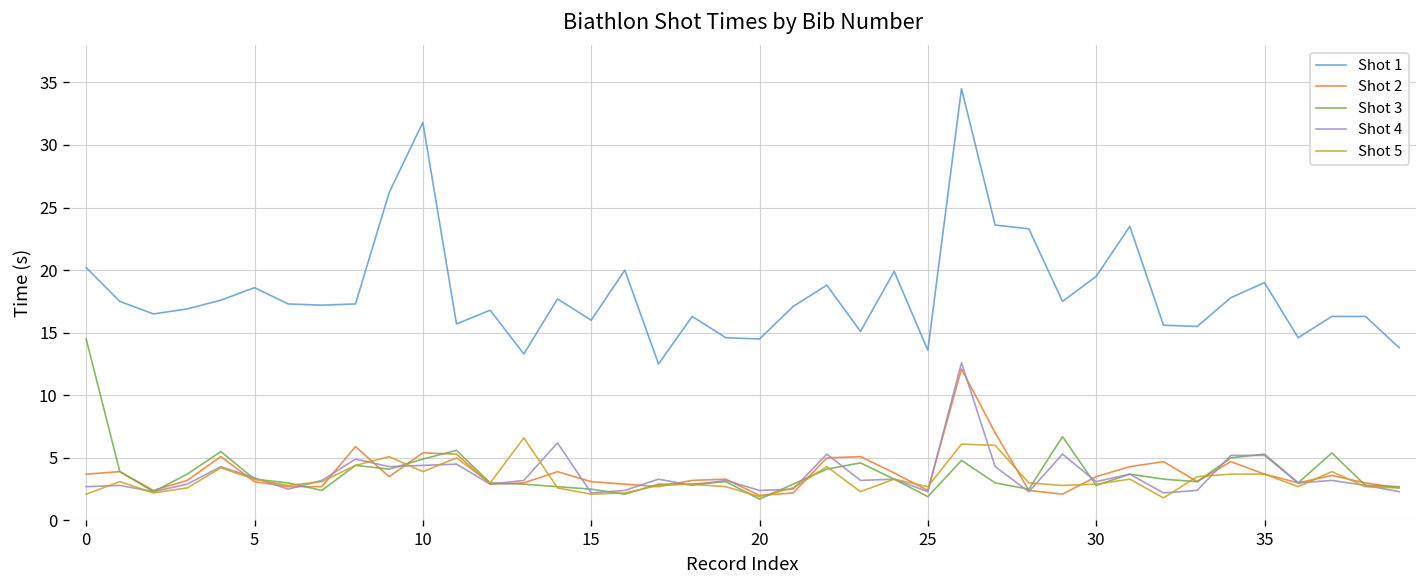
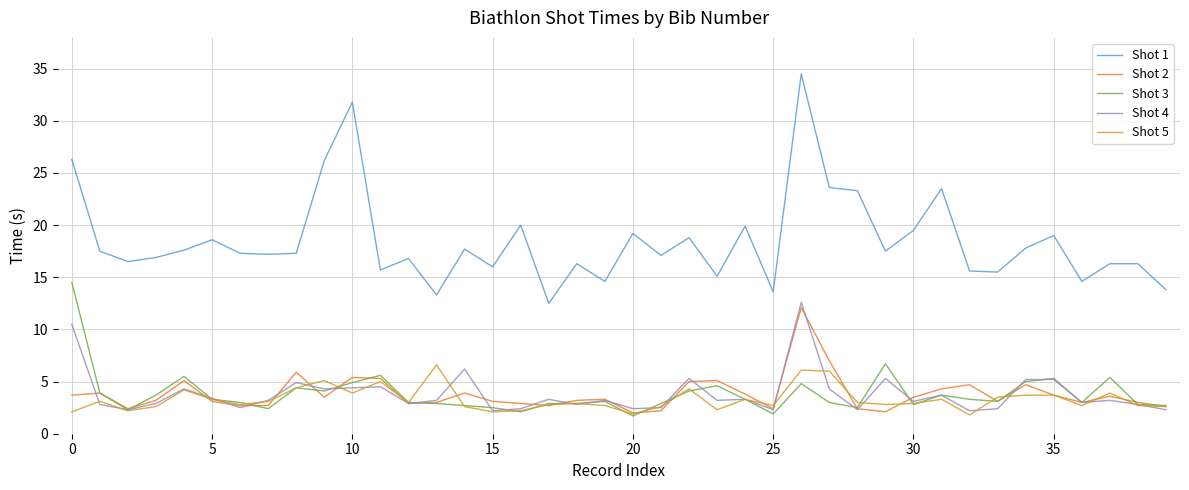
Shot 1, 0: 20.2 -> 26.3
Shot 4, 0: 2.7 -> 10.5
Shot 1, 20: 14.5 -> 19.2
